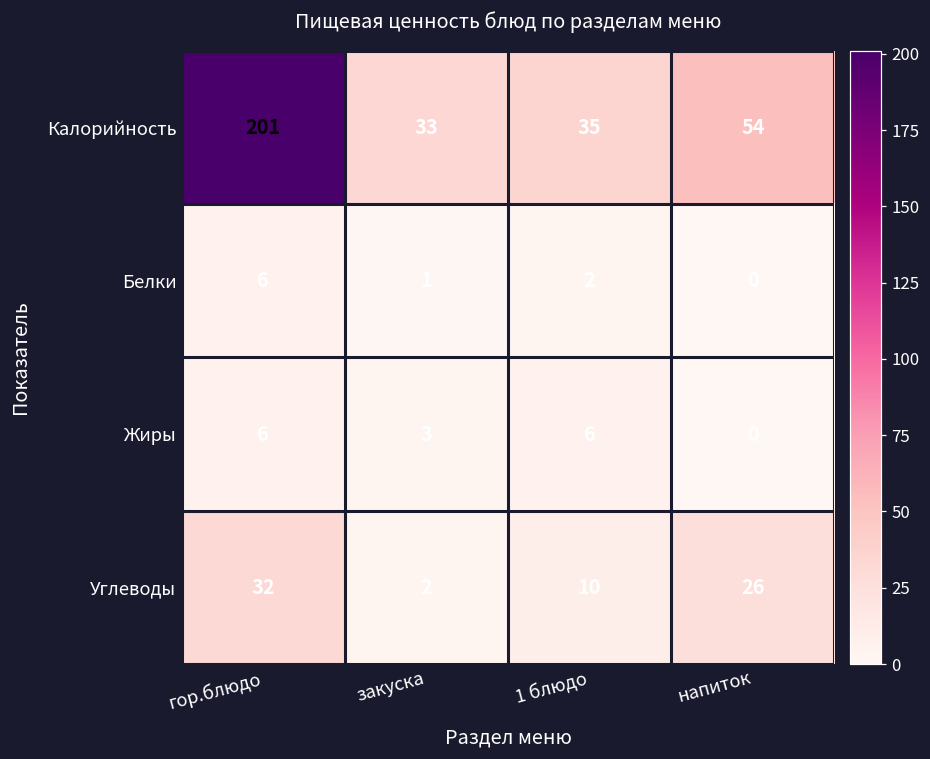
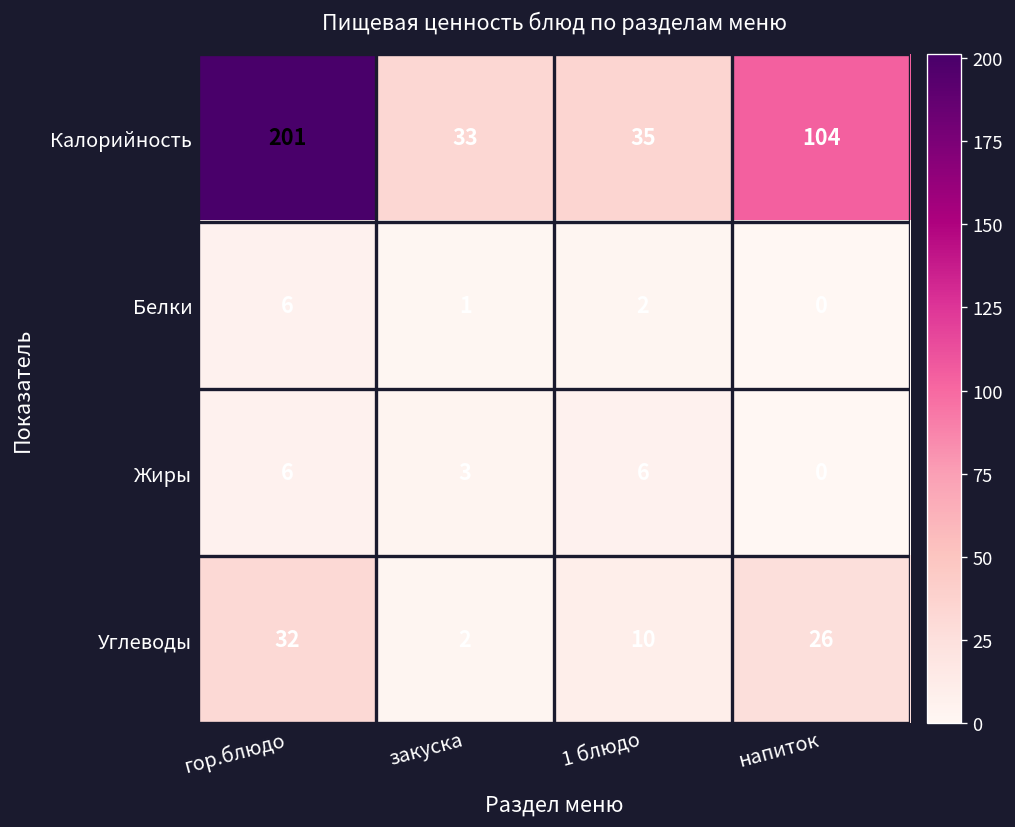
Калорийность, напиток: 54 -> 104
